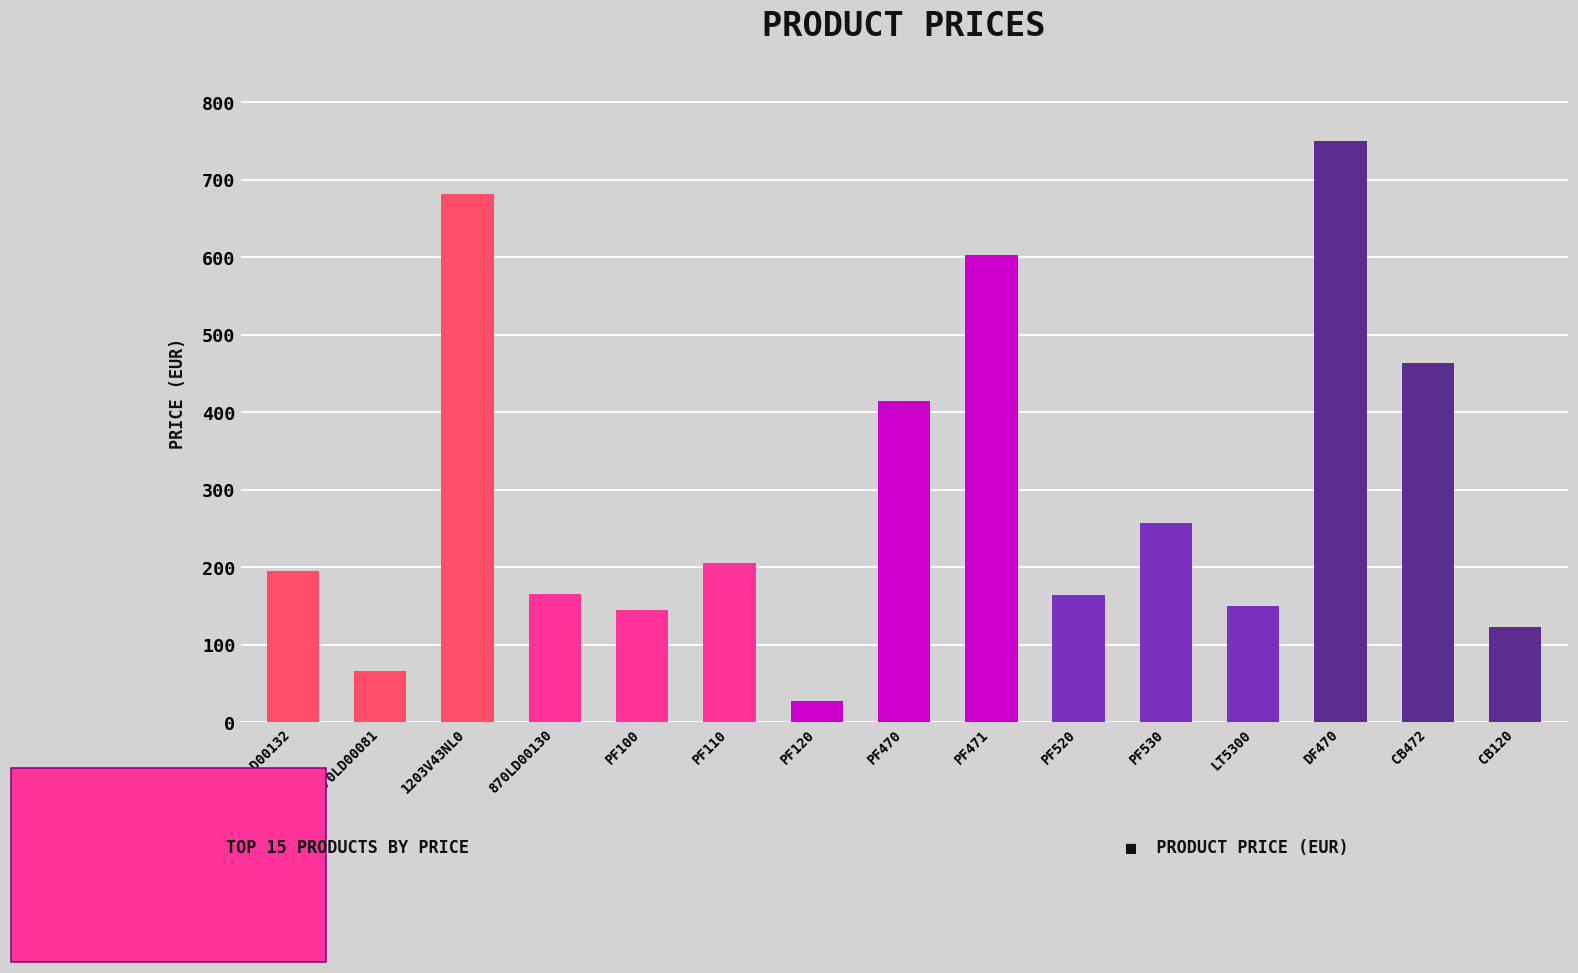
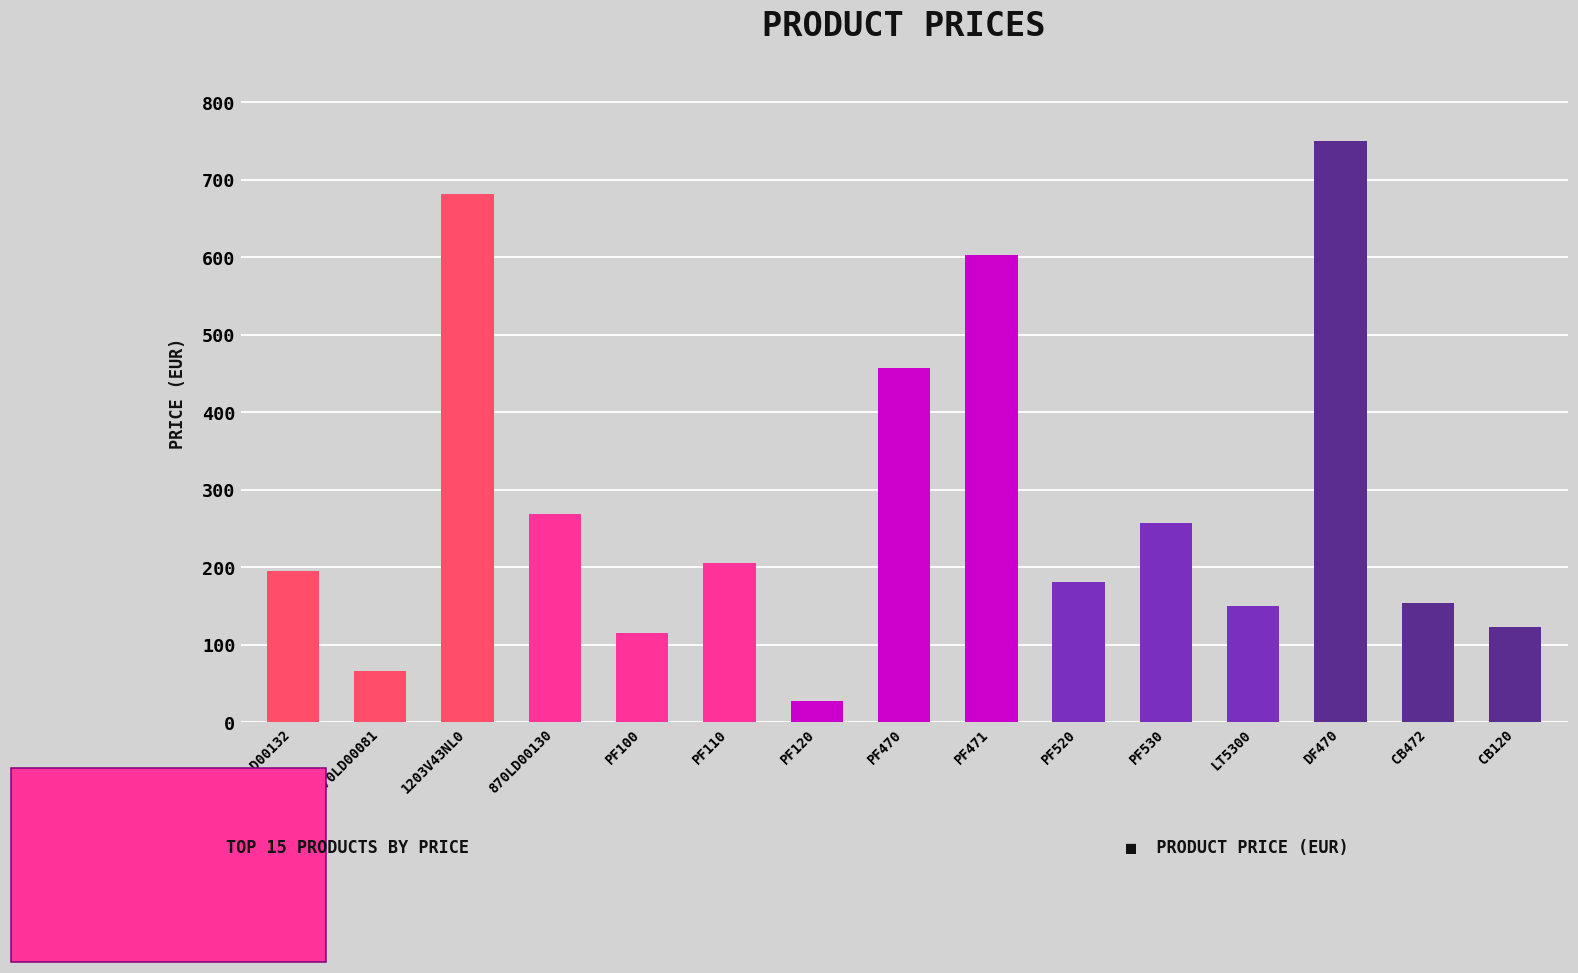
870LD00130: 170 -> 270
PF100: 150 -> 110
PF470: 410 -> 460
PF520: 160 -> 180
CB472: 460 -> 150
